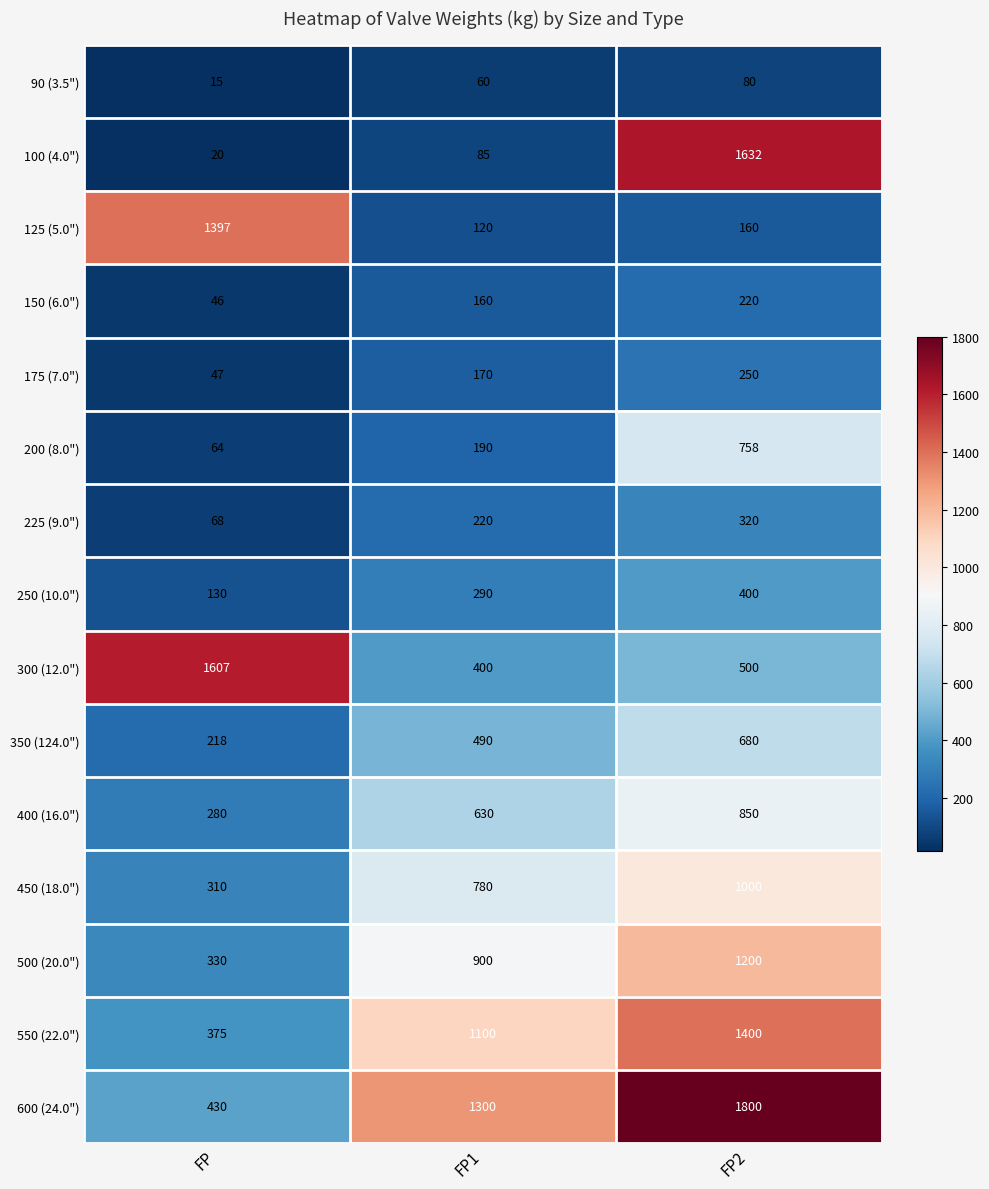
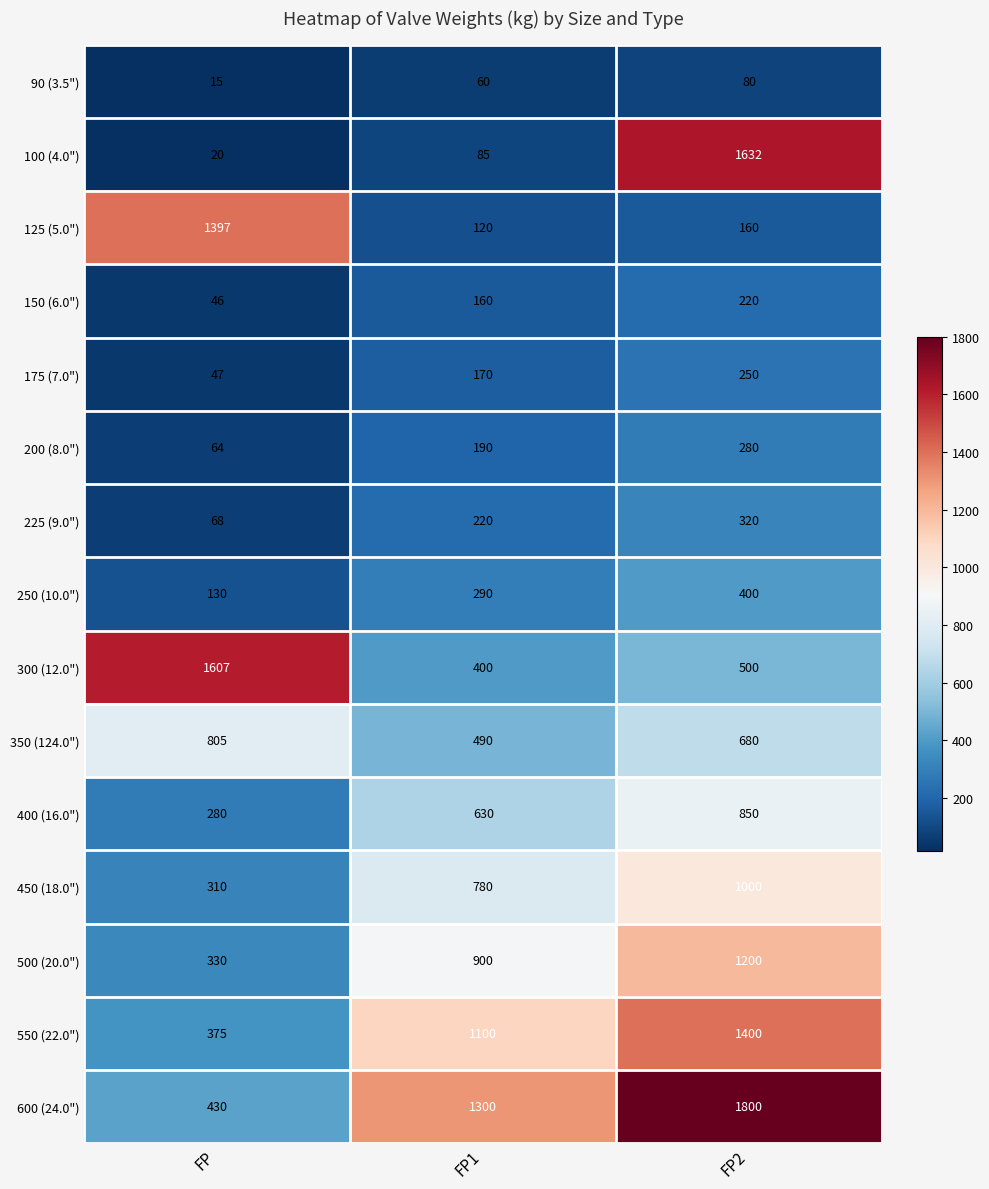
200 (8.0"), FP2: 758 -> 280
350 (124.0"), FP: 218 -> 805
